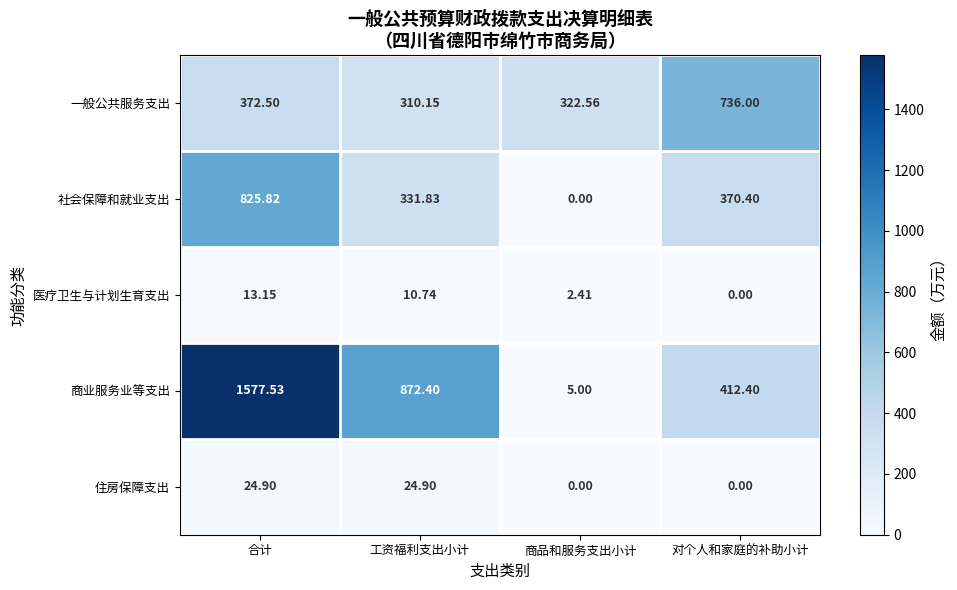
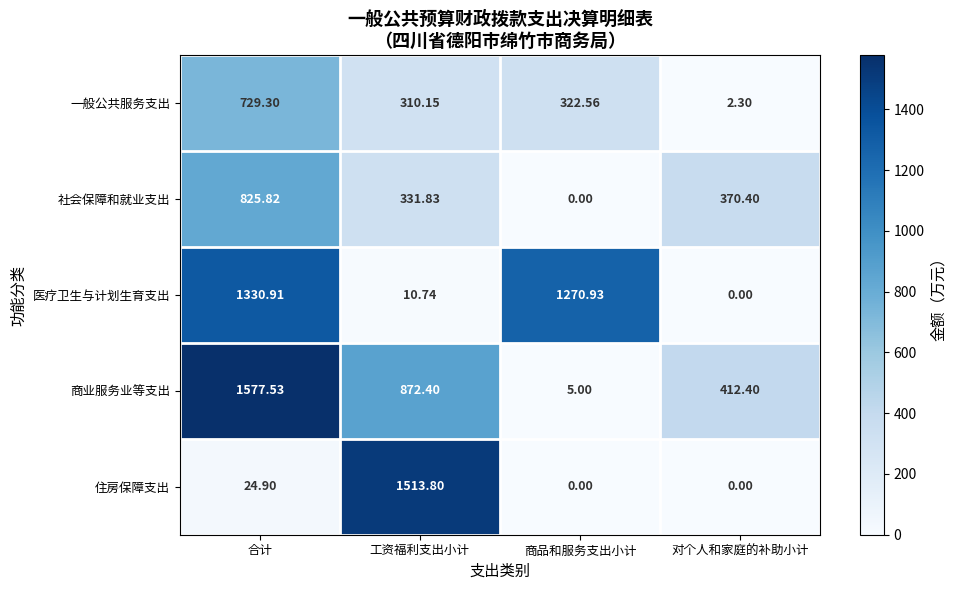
一般公共服务支出, 合计: 372.50 -> 729.30
一般公共服务支出, 对个人和家庭的补助小计: 736.00 -> 2.30
医疗卫生与计划生育支出, 合计: 13.15 -> 1330.91
医疗卫生与计划生育支出, 商品和服务支出小计: 2.41 -> 1270.93
住房保障支出, 工资福利支出小计: 24.90 -> 1513.80
